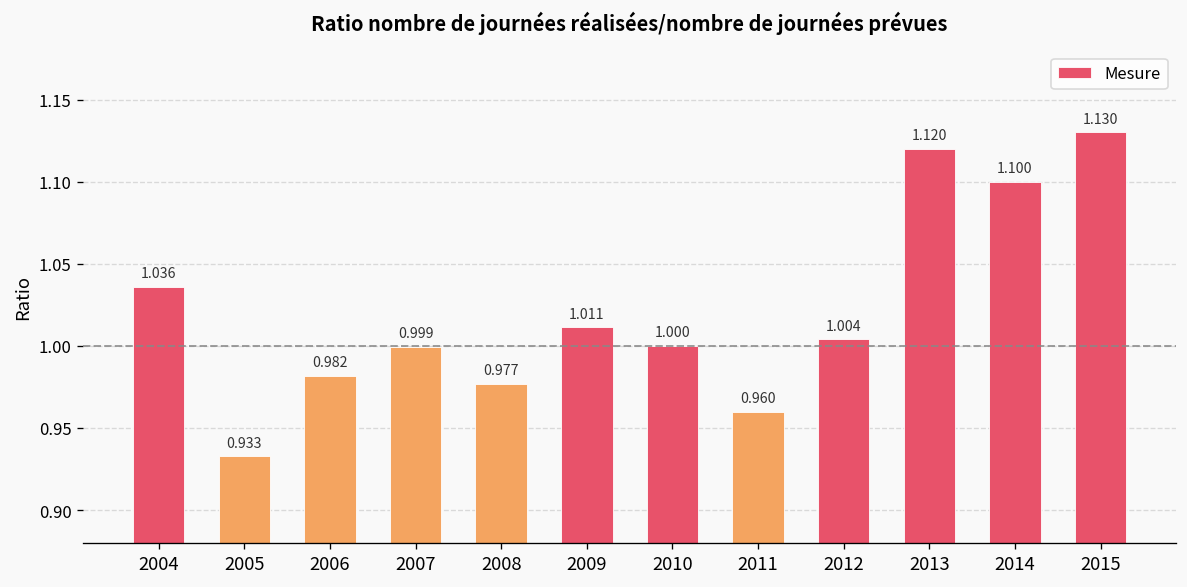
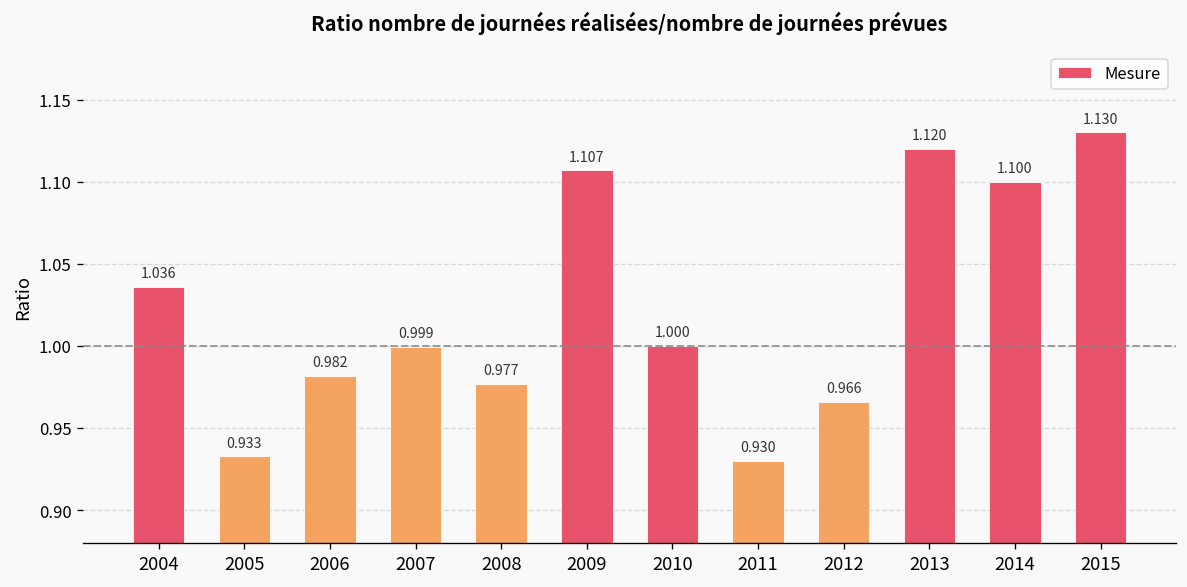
2009: 1.011 -> 1.107
2011: 0.960 -> 0.930
2012: 1.004 -> 0.966
